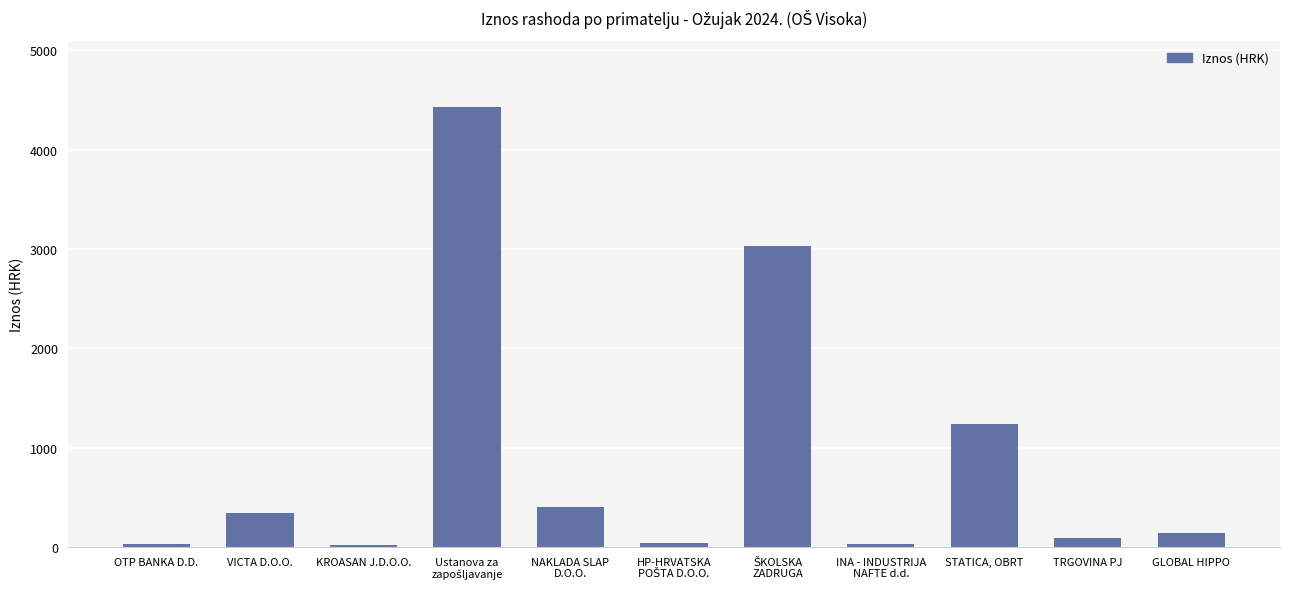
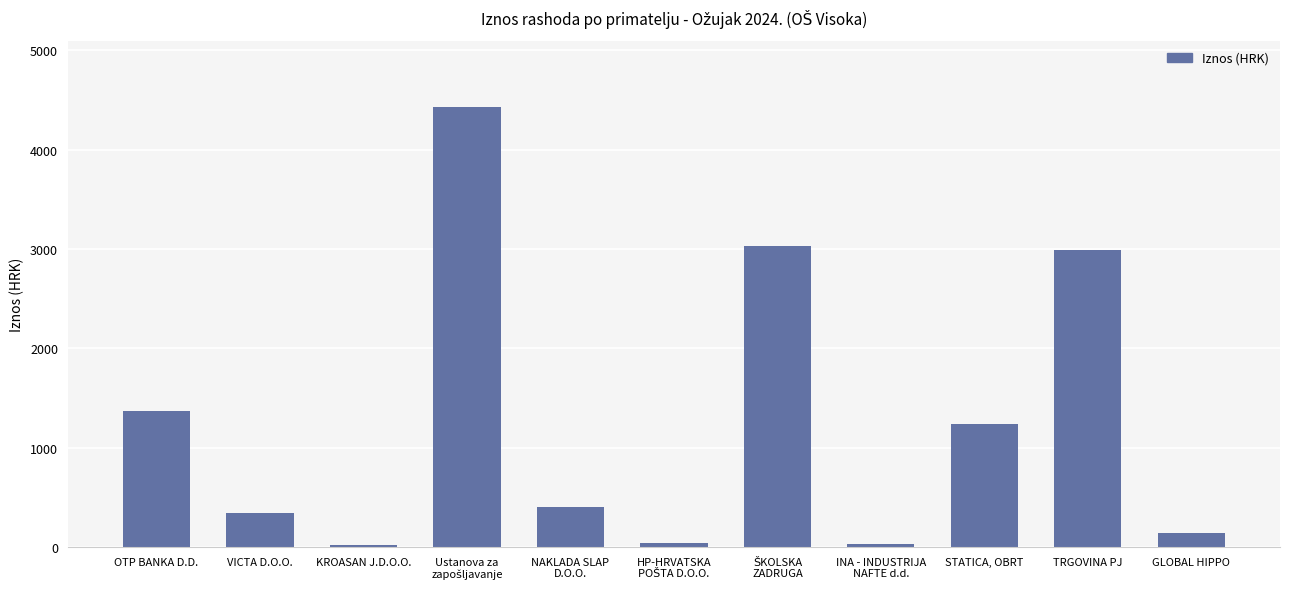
OTP BANKA D.D.: 0 -> 1400
TRGOVINA PJ: 100 -> 3000
